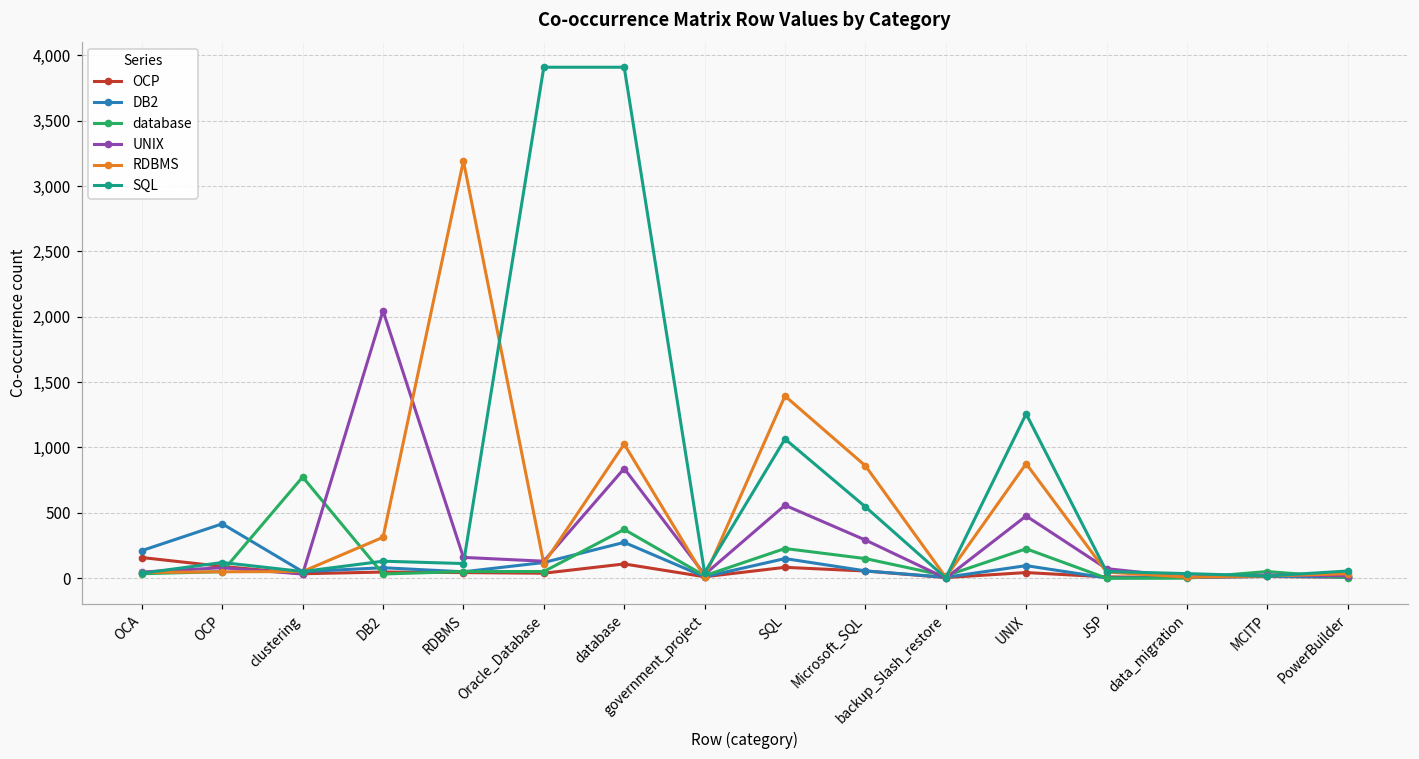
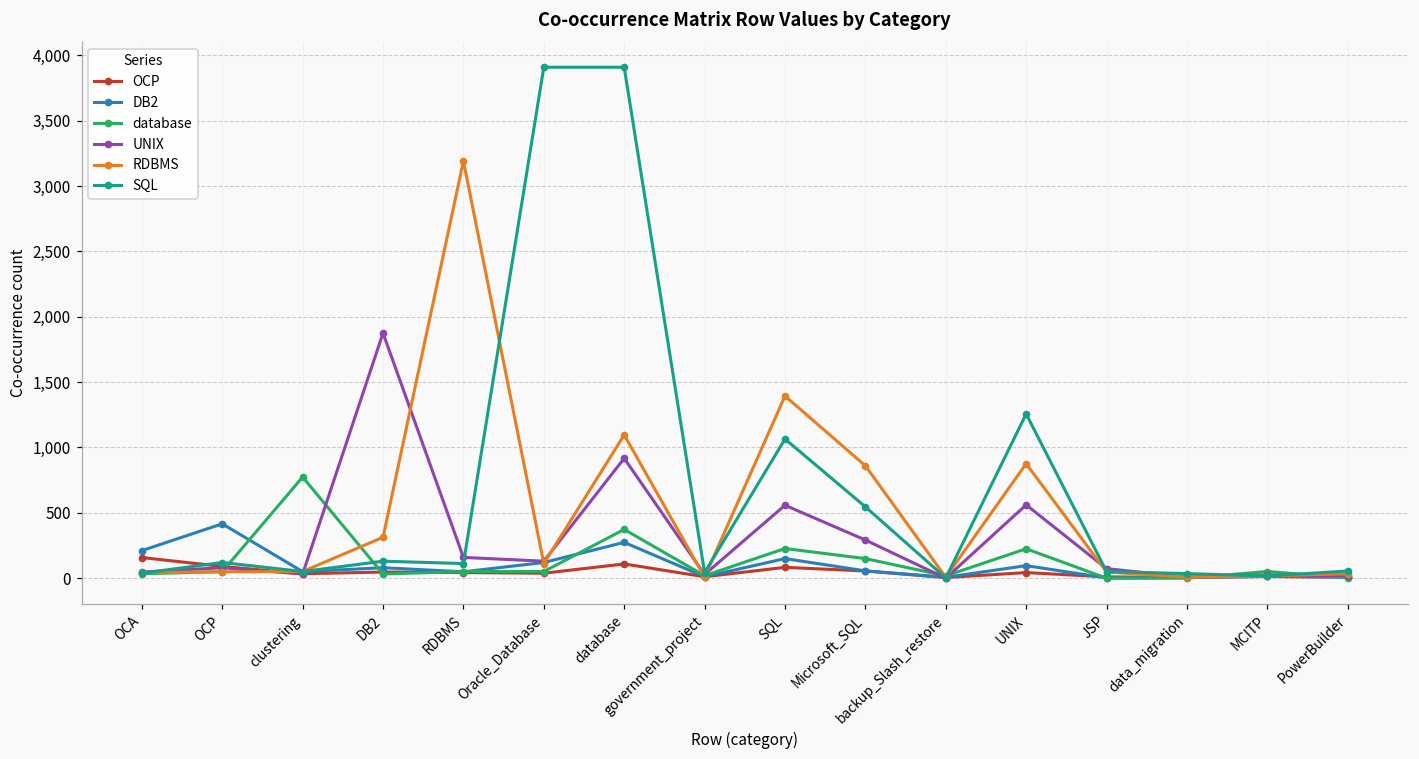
UNIX, DB2: 2,050 -> 1,880
UNIX, database: 840 -> 920
RDBMS, database: 1,030 -> 1,100
UNIX, UNIX: 480 -> 560
